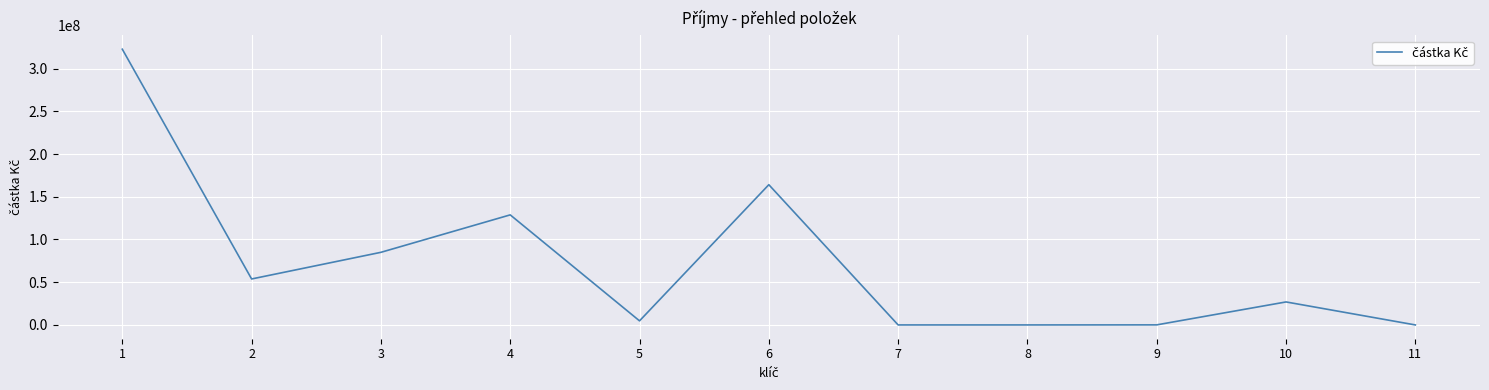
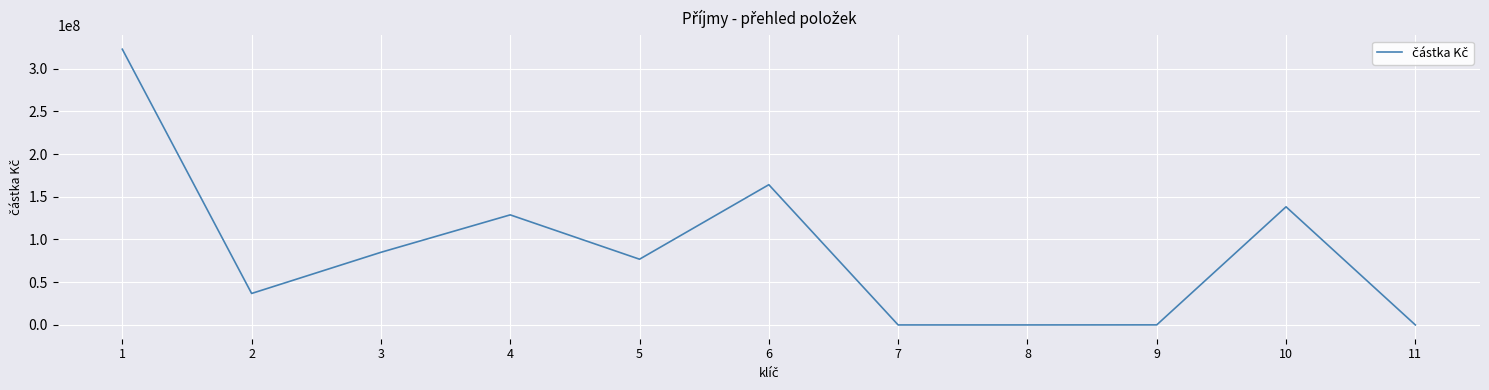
2: 50000000 -> 40000000
5: 0 -> 80000000
10: 30000000 -> 140000000
